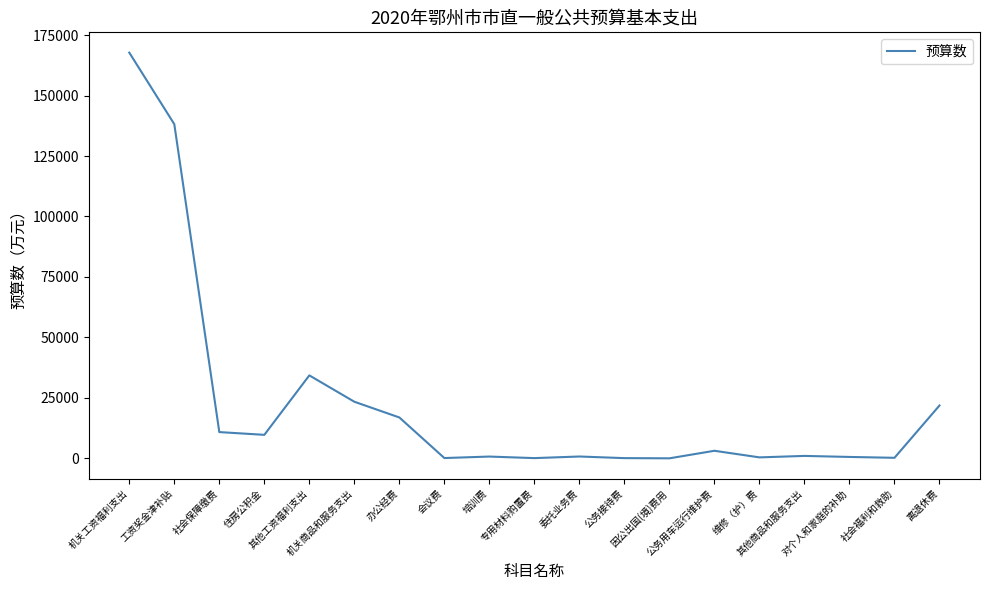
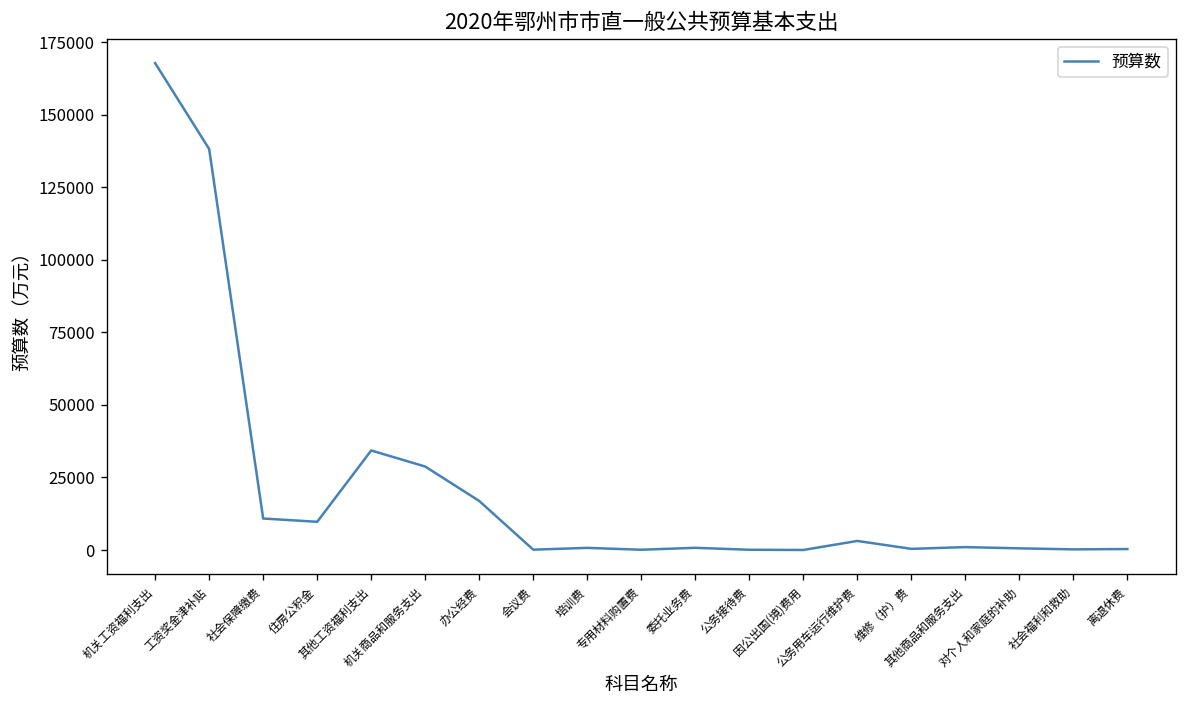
机关商品和服务支出: 23000 -> 29000
离退休费: 22000 -> 0
